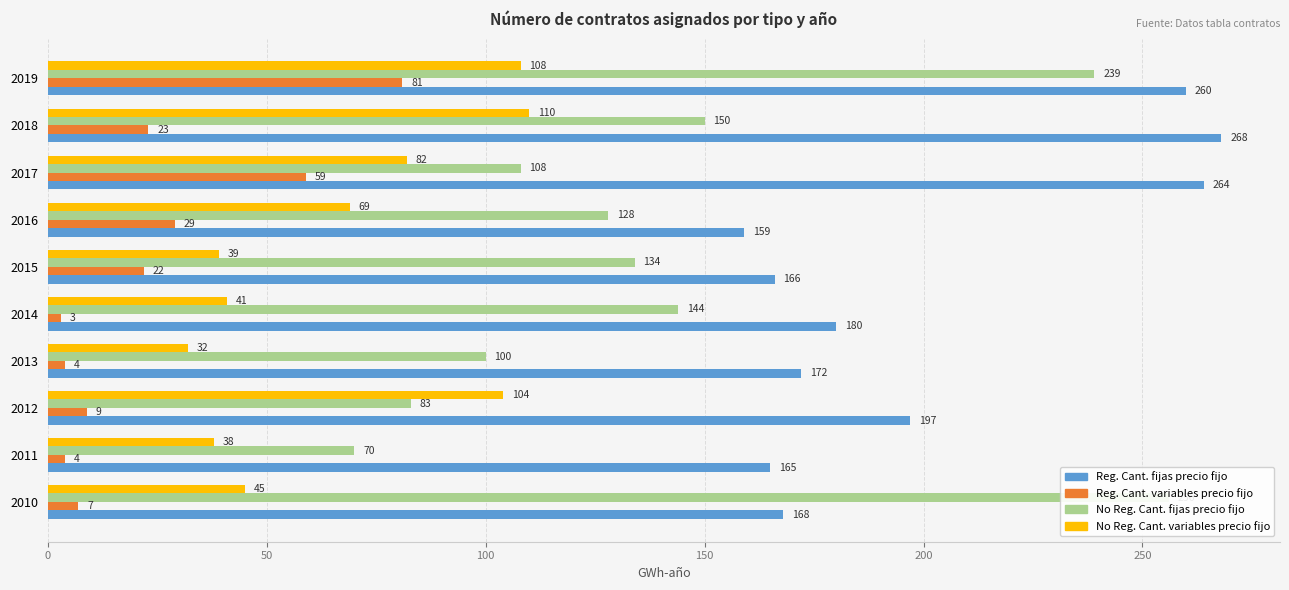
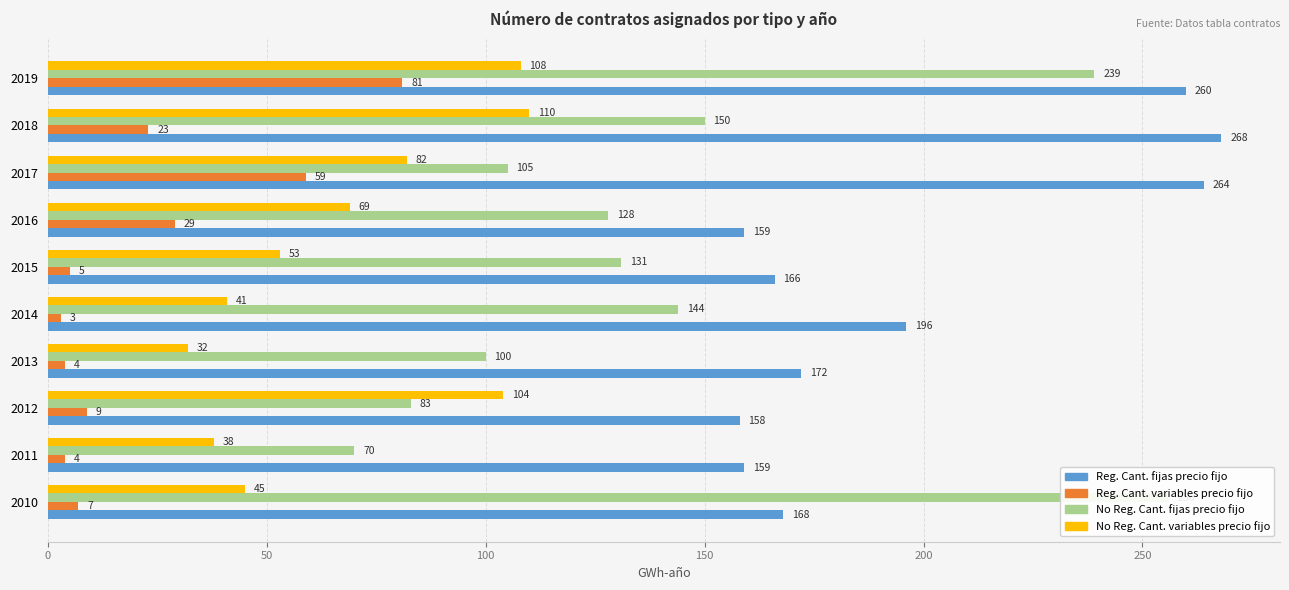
No Reg. Cant. fijas precio fijo, 2017: 108 -> 105
No Reg. Cant. variables precio fijo, 2015: 39 -> 53
No Reg. Cant. fijas precio fijo, 2015: 134 -> 131
Reg. Cant. variables precio fijo, 2015: 22 -> 5
Reg. Cant. fijas precio fijo, 2014: 180 -> 196
Reg. Cant. fijas precio fijo, 2012: 197 -> 158
Reg. Cant. fijas precio fijo, 2011: 165 -> 159
